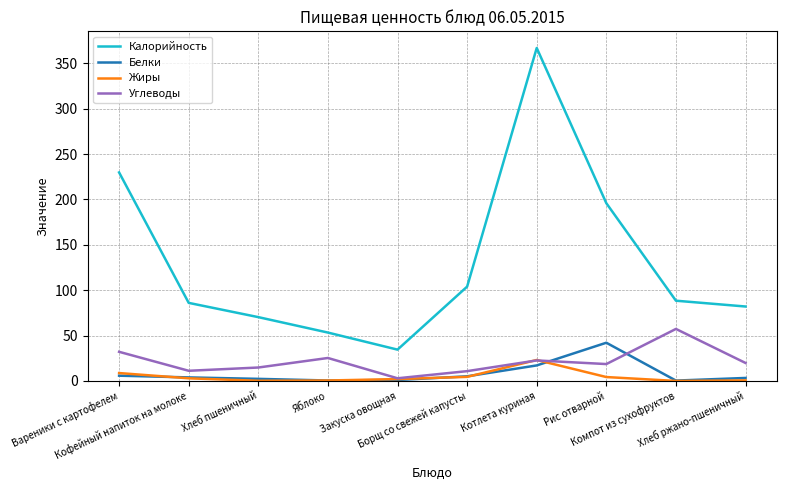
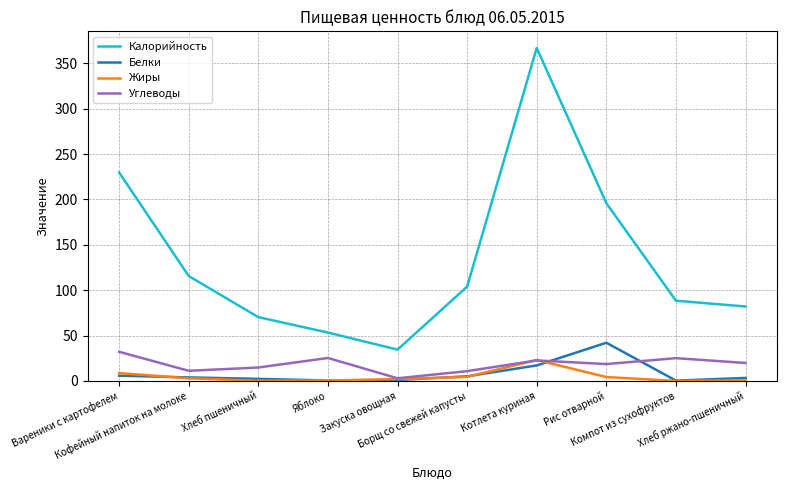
Калорийность, Кофейный напиток на молоке: 90 -> 120
Углеводы, Компот из сухофруктов: 60 -> 30
